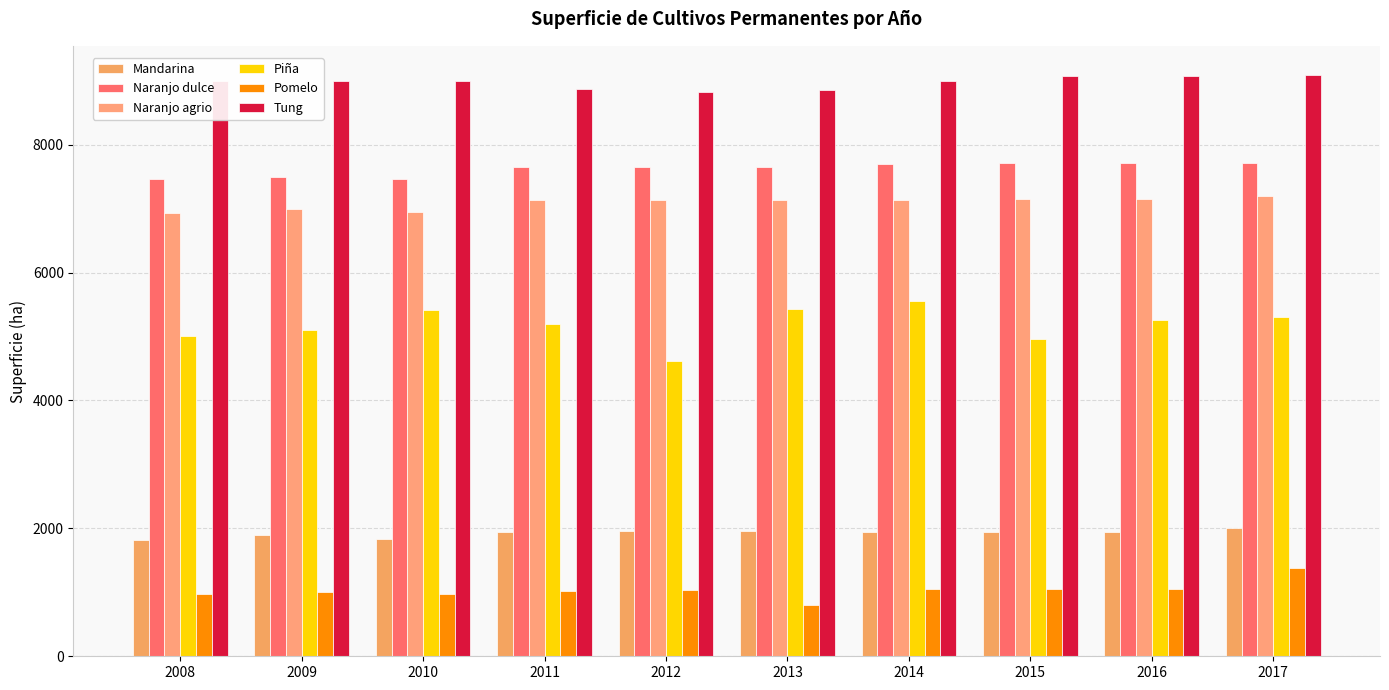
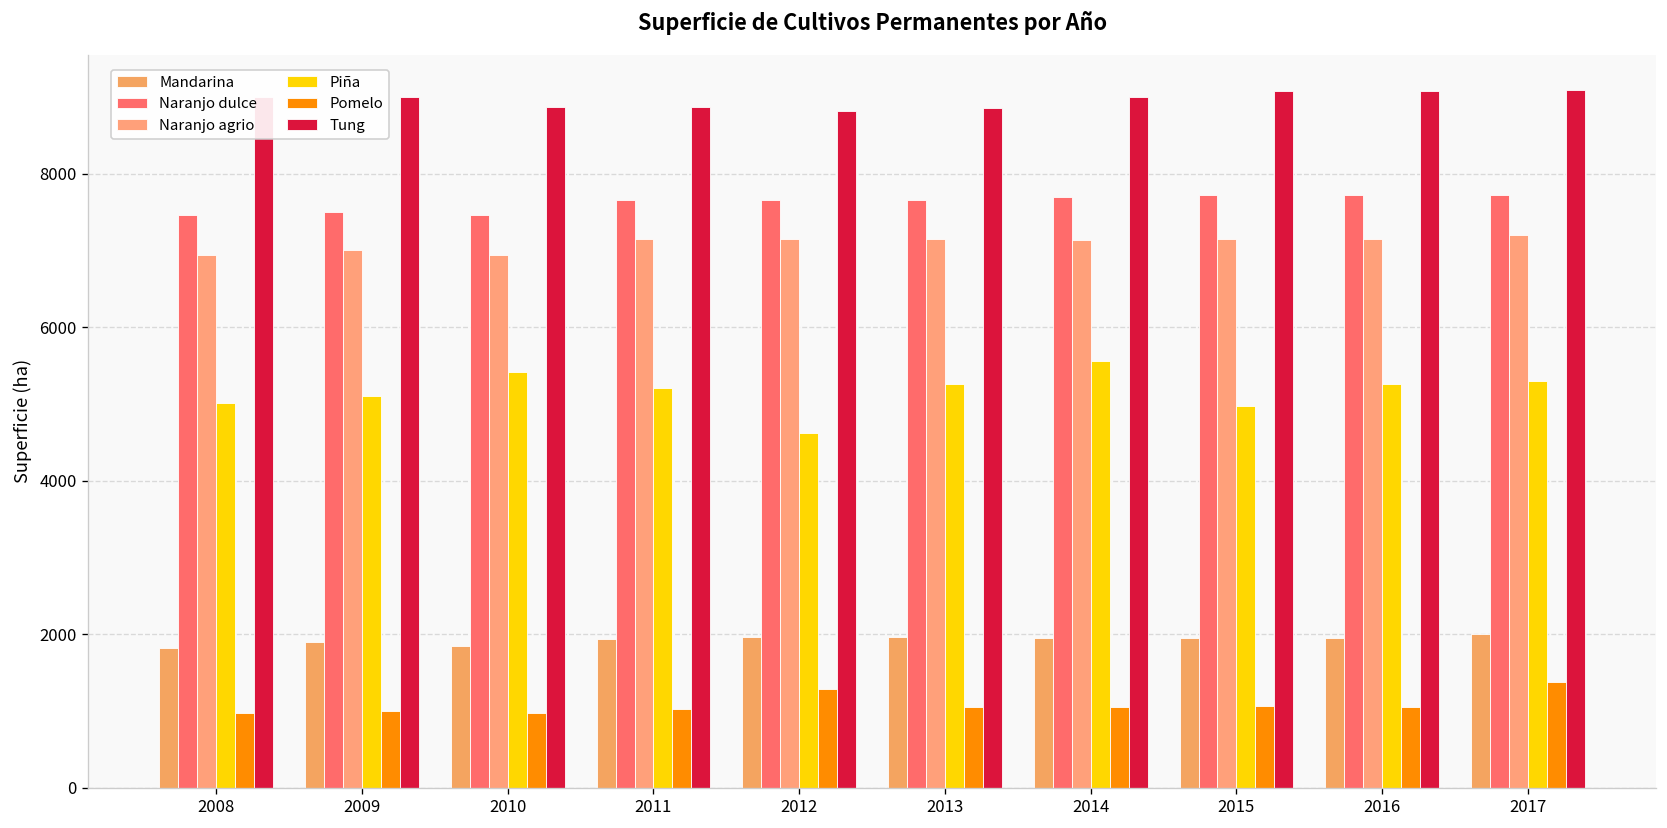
Tung, 2010: 9000 -> 8900
Pomelo, 2012: 1000 -> 1300
Piña, 2013: 5400 -> 5300
Pomelo, 2013: 800 -> 1100
